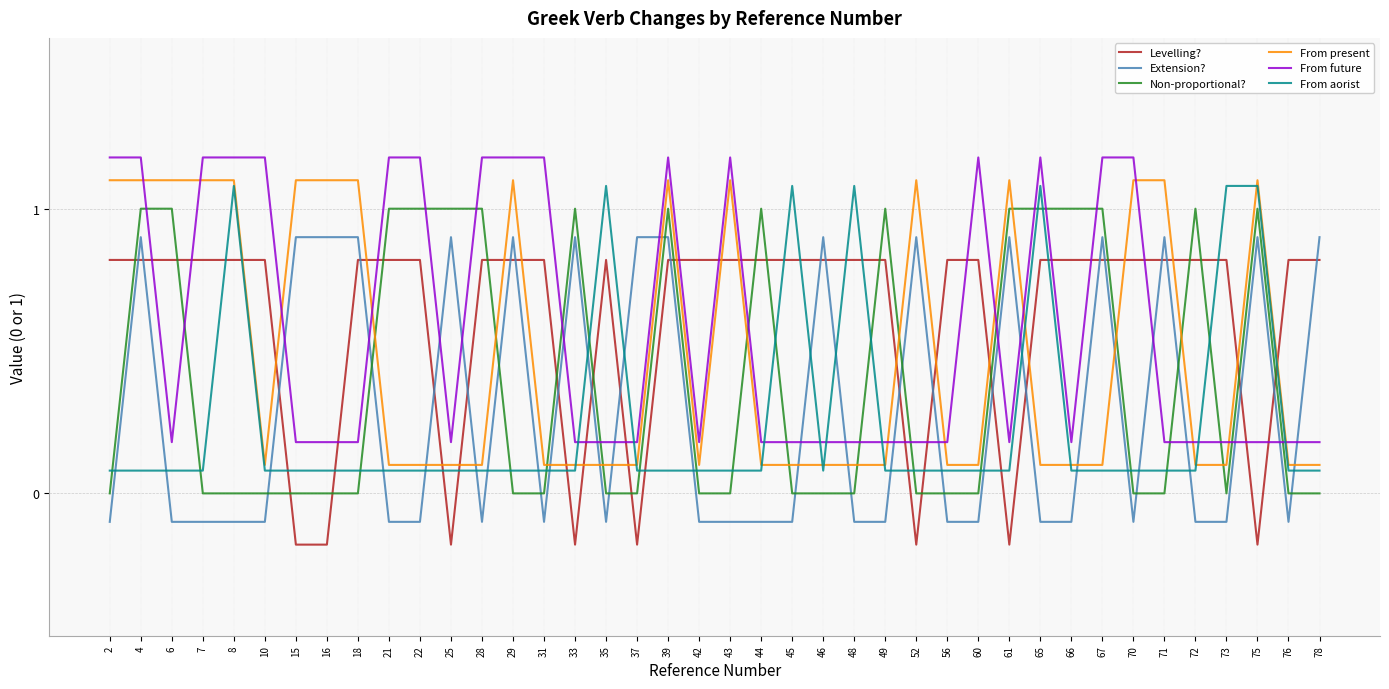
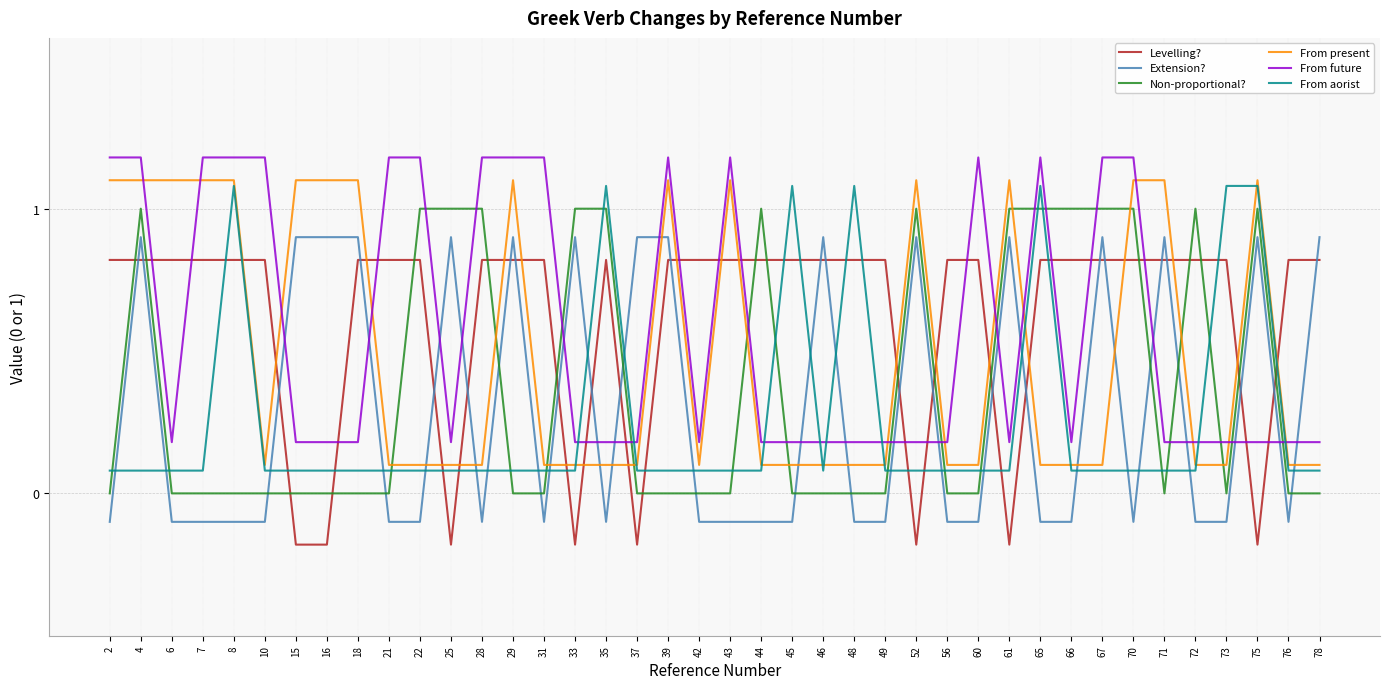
Non-proportional?, 6: 1 -> 0
Non-proportional?, 21: 1 -> 0
Non-proportional?, 35: 0 -> 1
Non-proportional?, 39: 1 -> 0
Non-proportional?, 49: 1 -> 0
Non-proportional?, 52: 0 -> 1
Non-proportional?, 70: 0 -> 1
